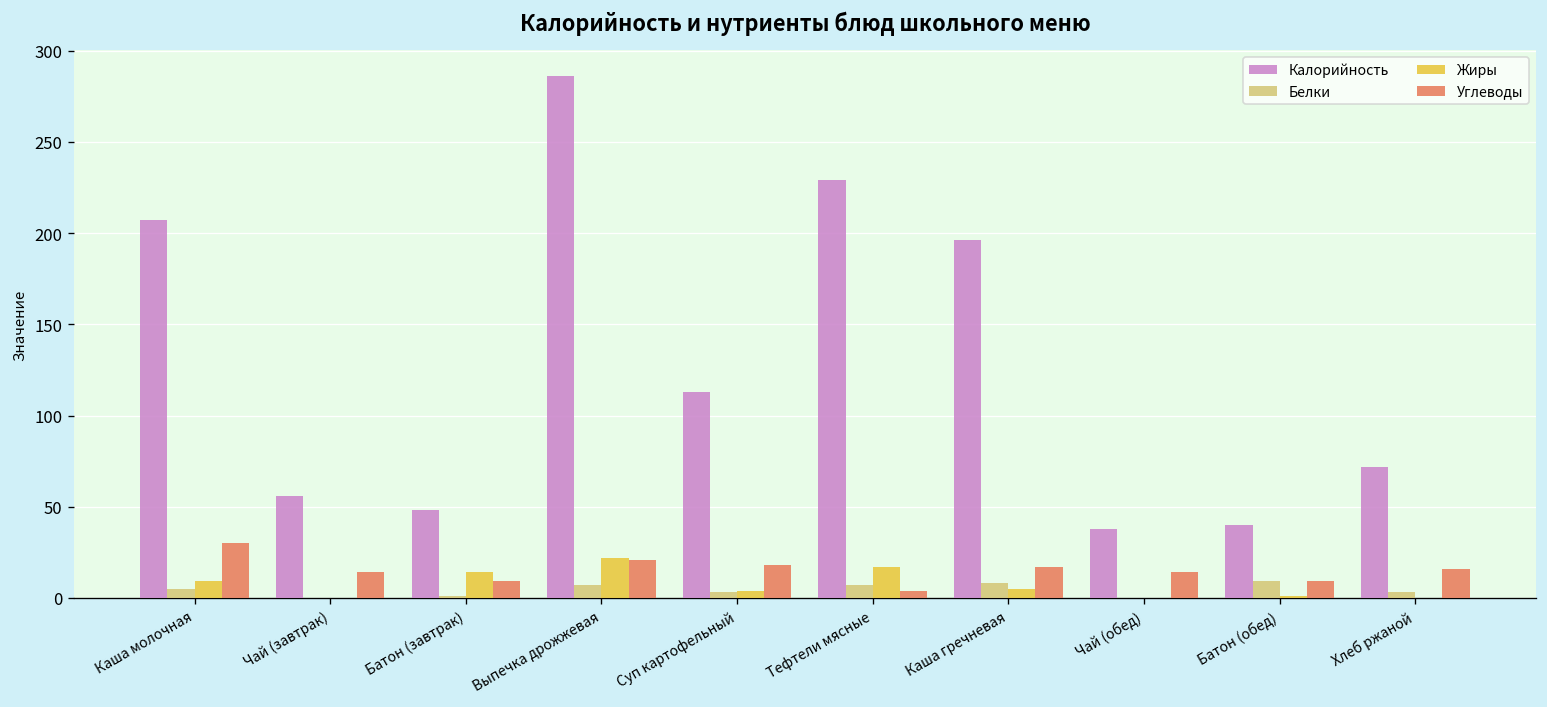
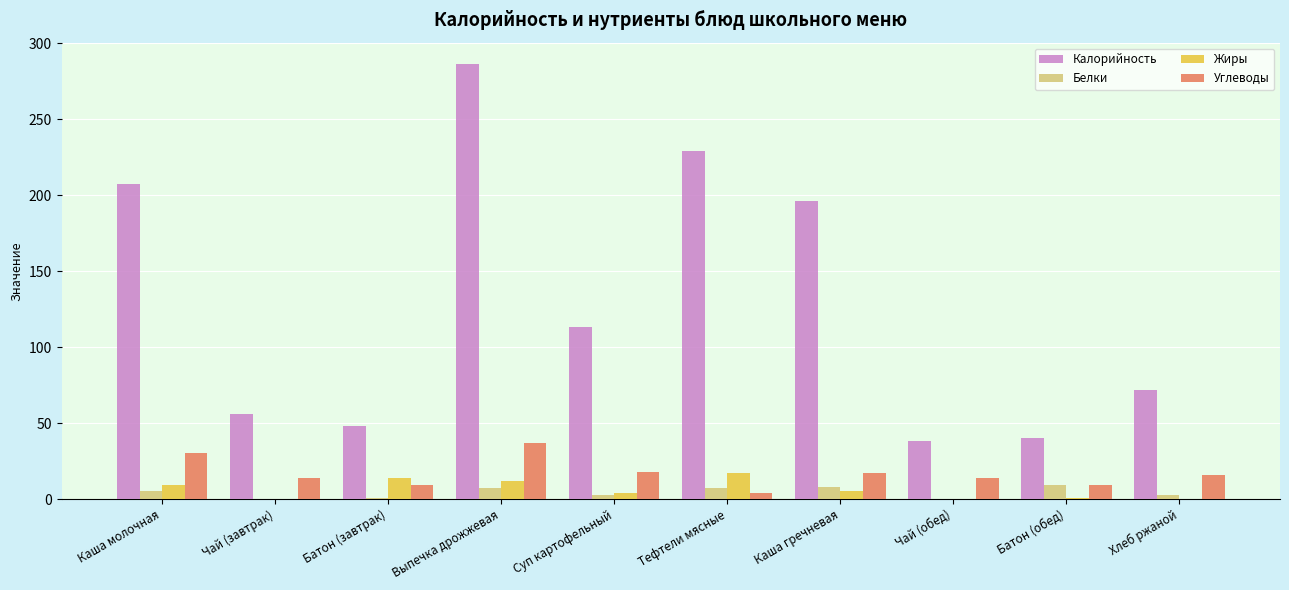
Жиры, Выпечка дрожжевая: 22 -> 12
Углеводы, Выпечка дрожжевая: 21 -> 37
